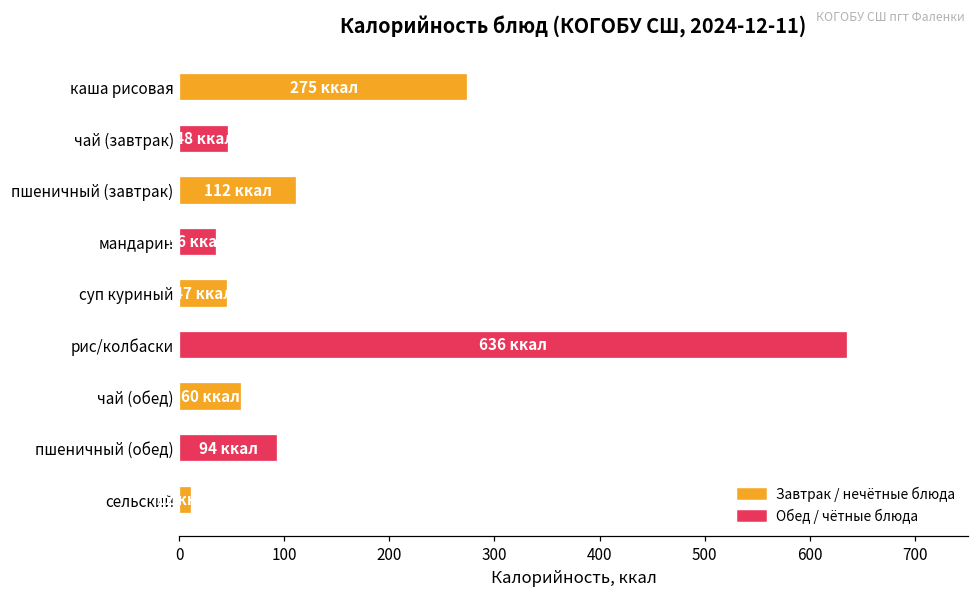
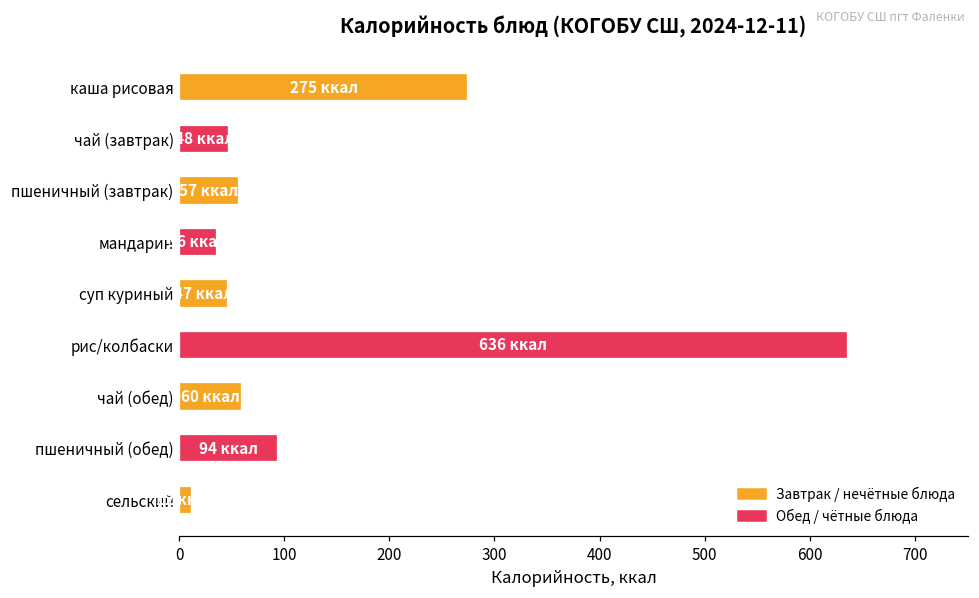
пшеничный (завтрак): 112 -> 57
